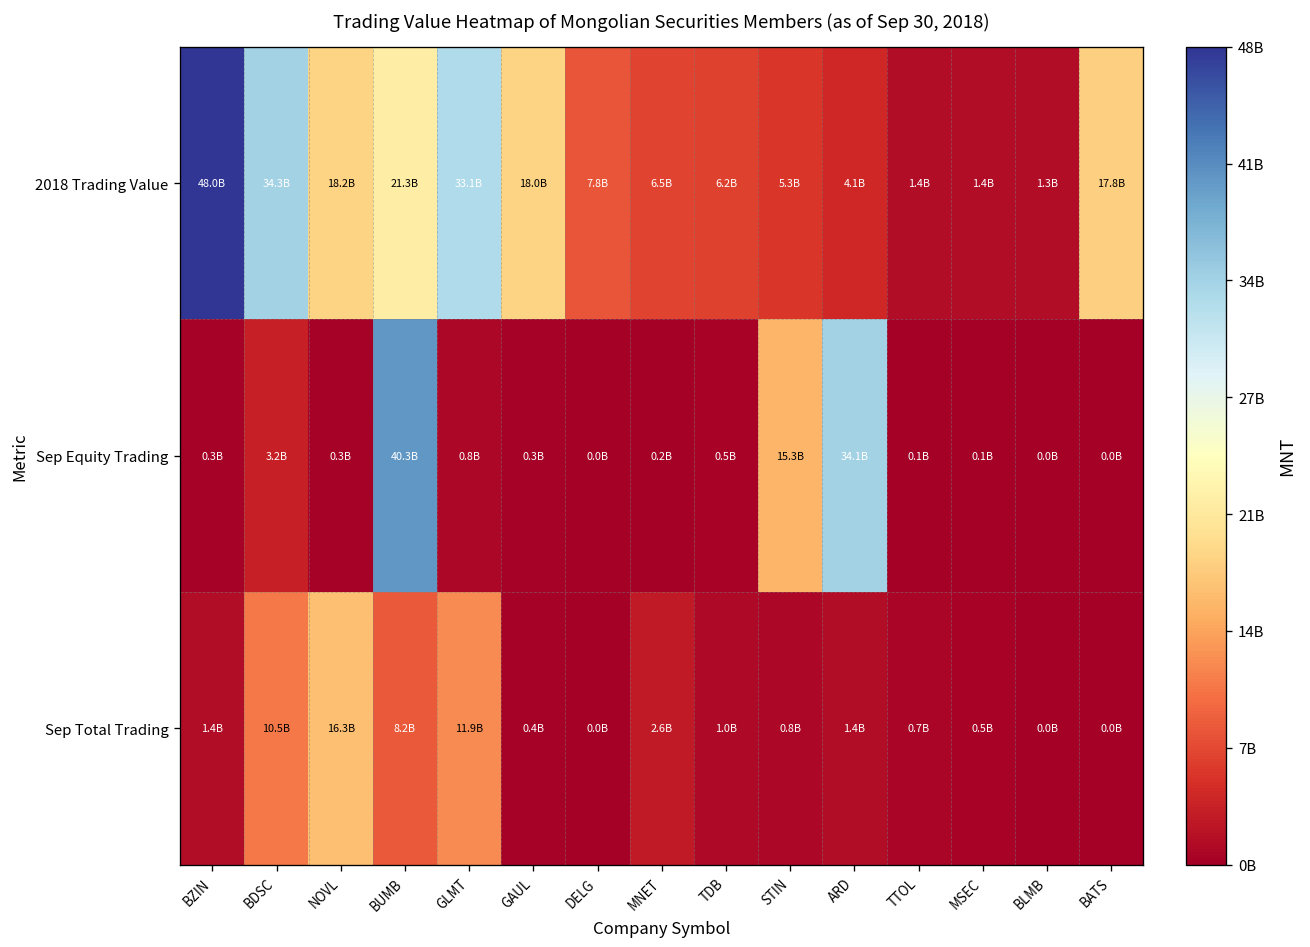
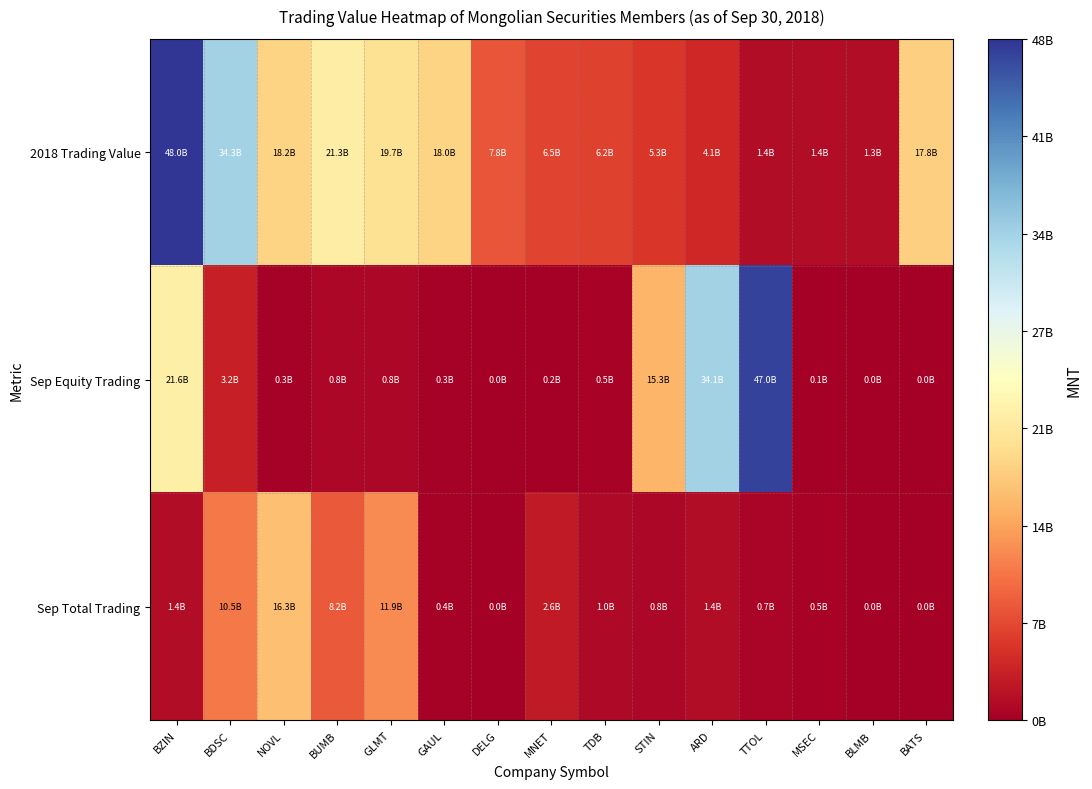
2018 Trading Value, GLMT: 33.1B -> 19.7B
Sep Equity Trading, BZIN: 0.3B -> 21.6B
Sep Equity Trading, BUMB: 40.3B -> 0.8B
Sep Equity Trading, TTOL: 0.1B -> 47.0B
